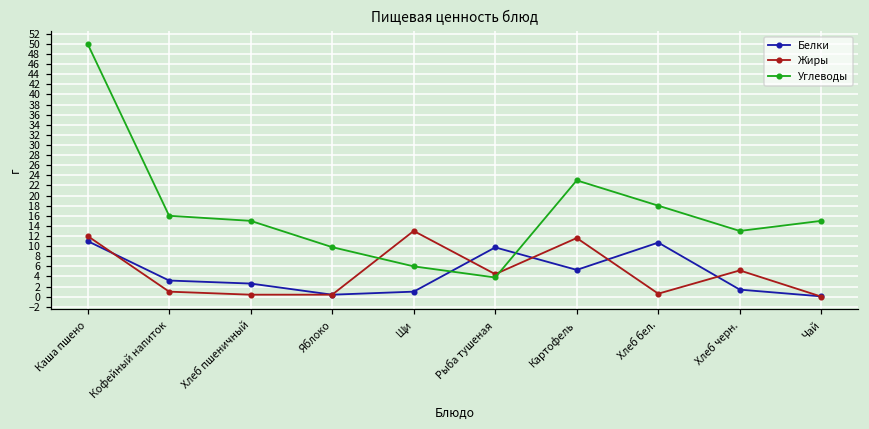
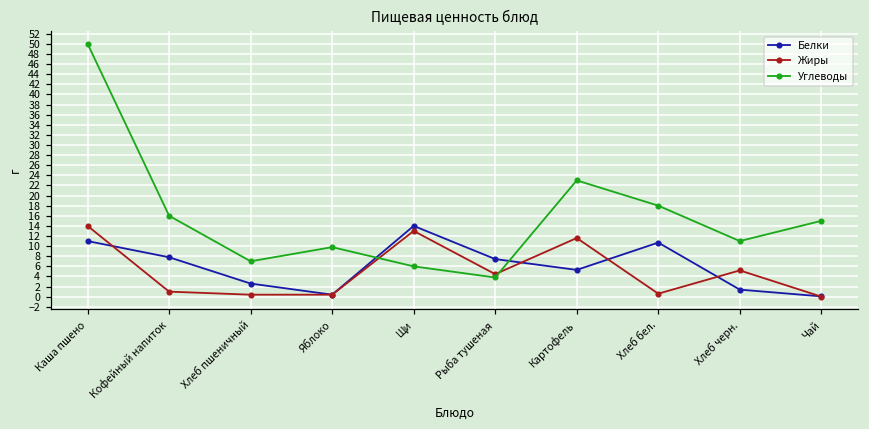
Жиры, Каша пшено: 12 -> 14
Белки, Кофейный напиток: 3 -> 8
Углеводы, Хлеб пшеничный: 15 -> 7
Белки, Щи: 1 -> 14
Белки, Рыба тушеная: 10 -> 7
Углеводы, Хлеб черн.: 13 -> 11
